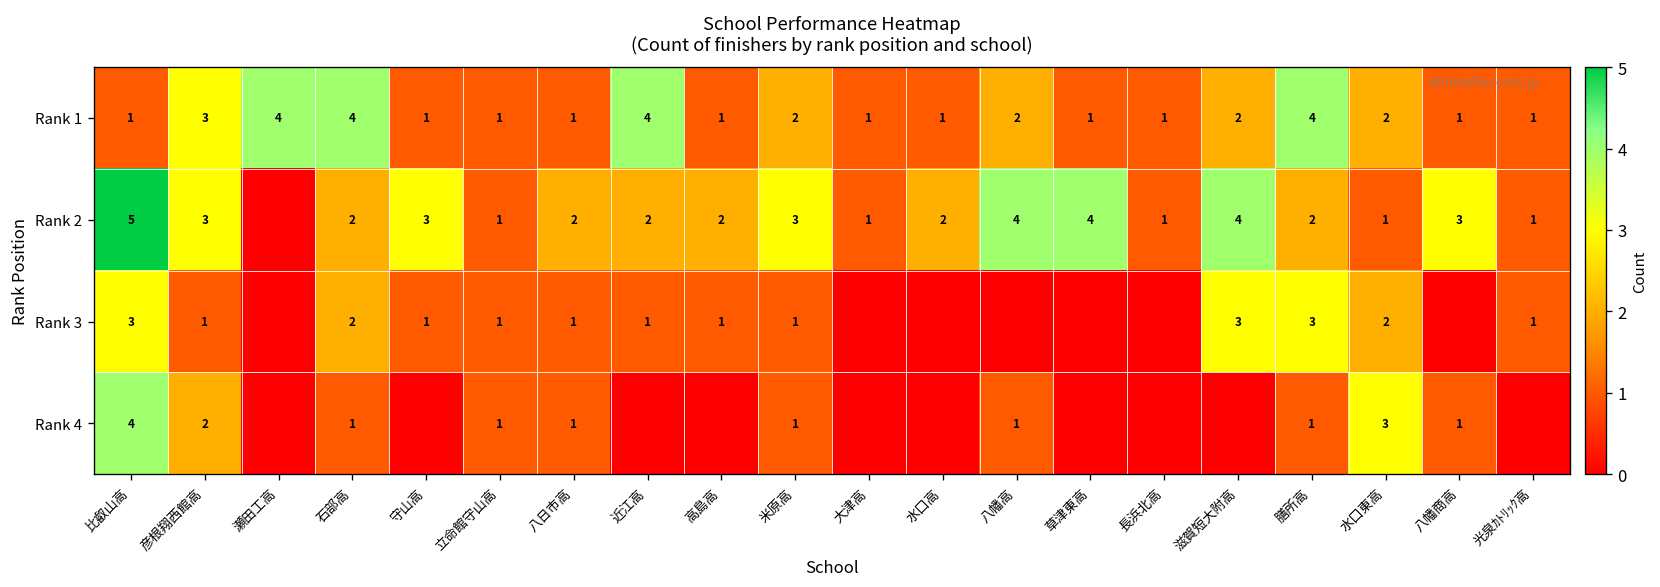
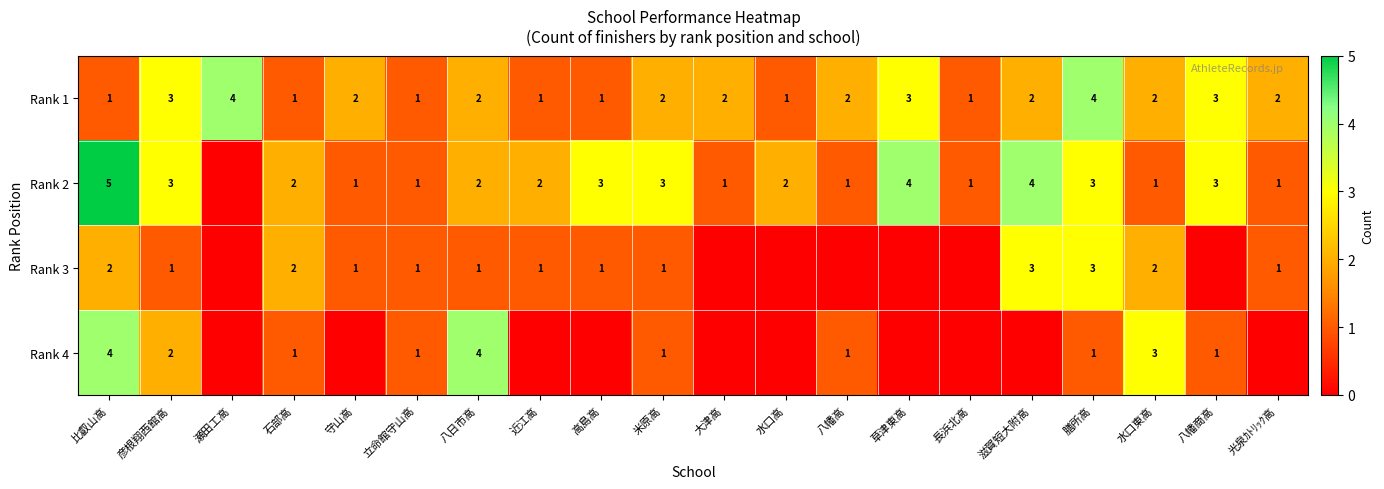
Rank 1, 石部高: 4 -> 1
Rank 1, 守山高: 1 -> 2
Rank 1, 八日市高: 1 -> 2
Rank 1, 近江高: 4 -> 1
Rank 1, 大津高: 1 -> 2
Rank 1, 草津東高: 1 -> 3
Rank 1, 八幡商高: 1 -> 3
Rank 1, 光泉ｶﾄﾘｯｸ高: 1 -> 2
Rank 2, 守山高: 3 -> 1
Rank 2, 高島高: 2 -> 3
Rank 2, 八幡高: 4 -> 1
Rank 2, 膳所高: 2 -> 3
Rank 3, 比叡山高: 3 -> 2
Rank 4, 八日市高: 1 -> 4
